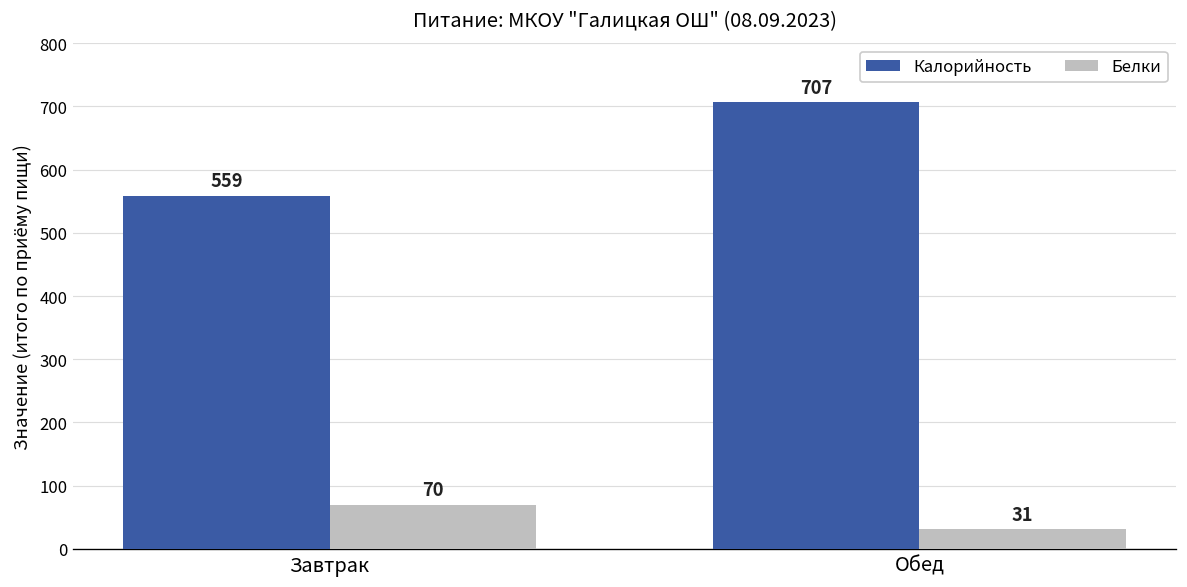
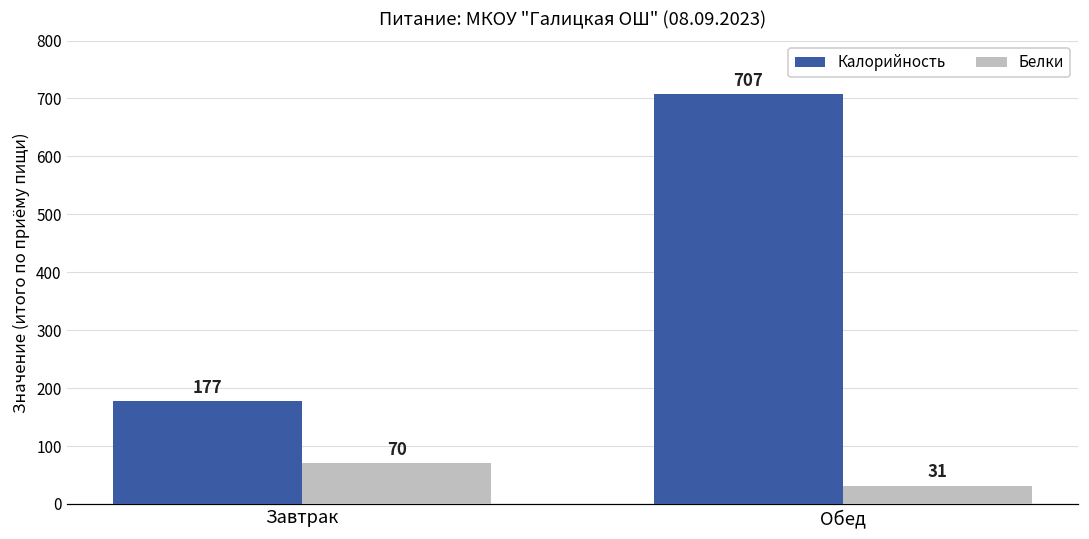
Калорийность, Завтрак: 559 -> 177
